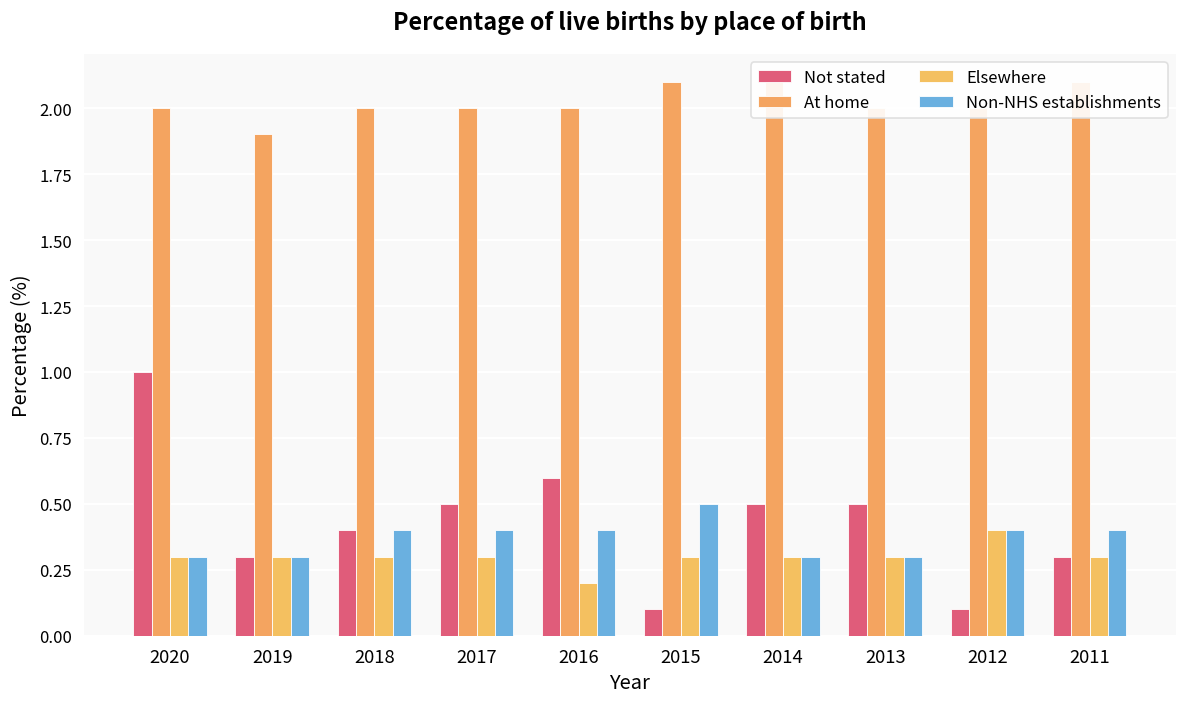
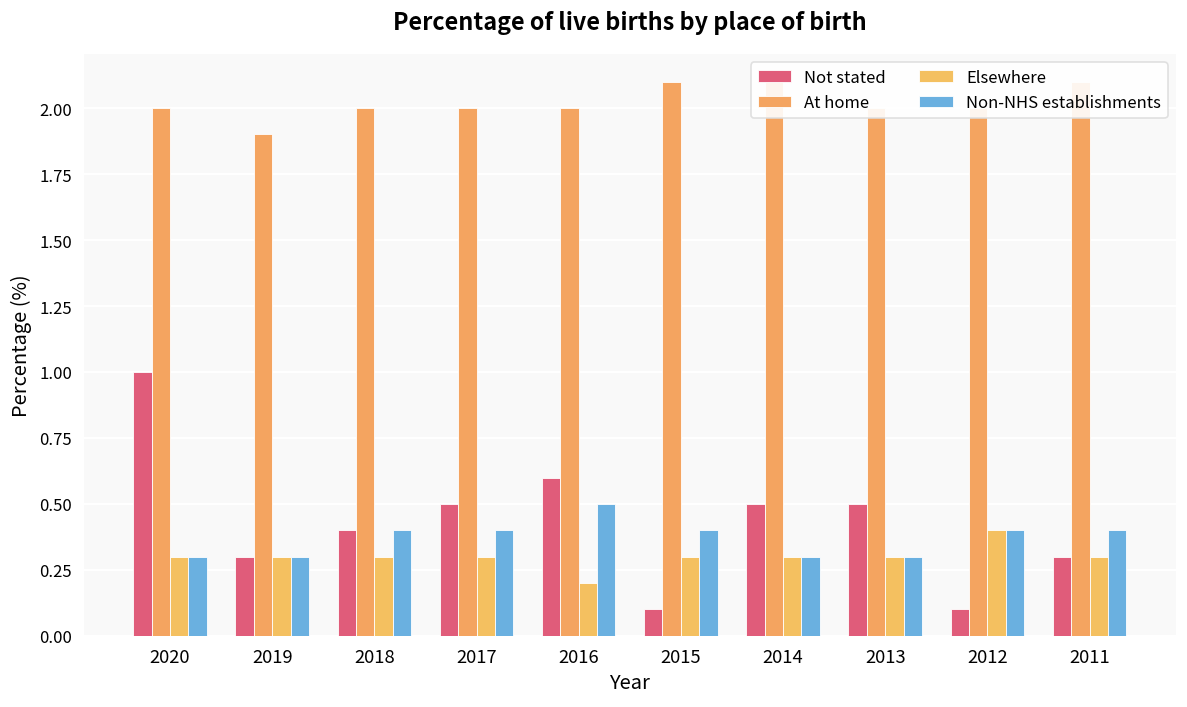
Non-NHS establishments, 2016: 0.4 -> 0.5
Non-NHS establishments, 2015: 0.5 -> 0.4
